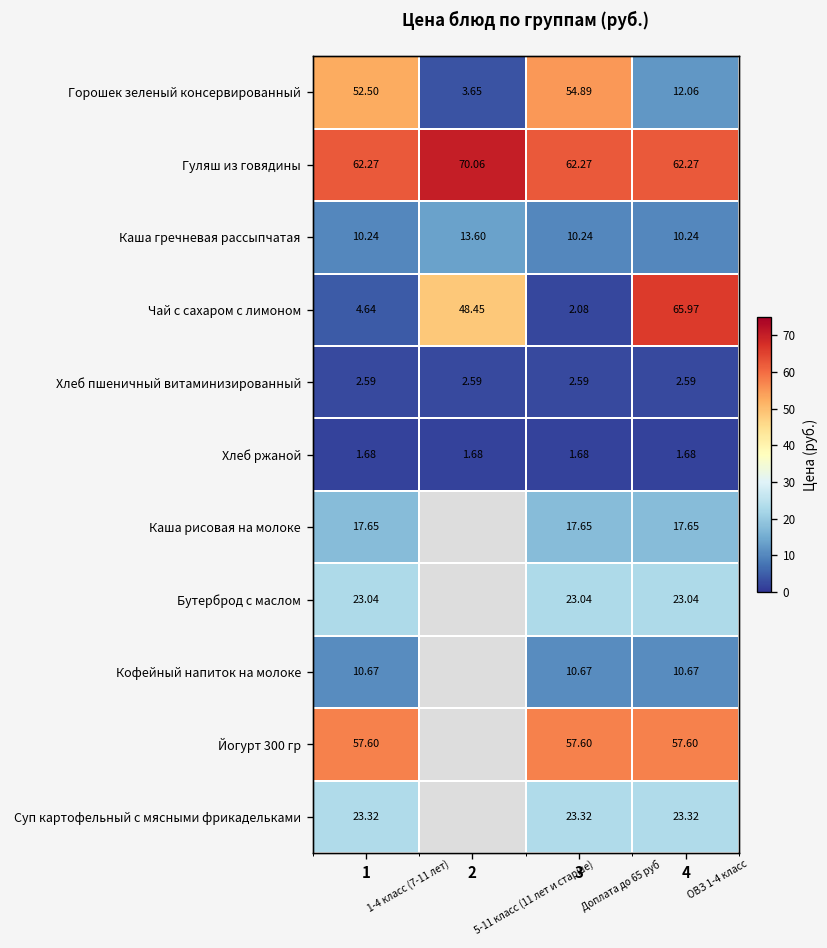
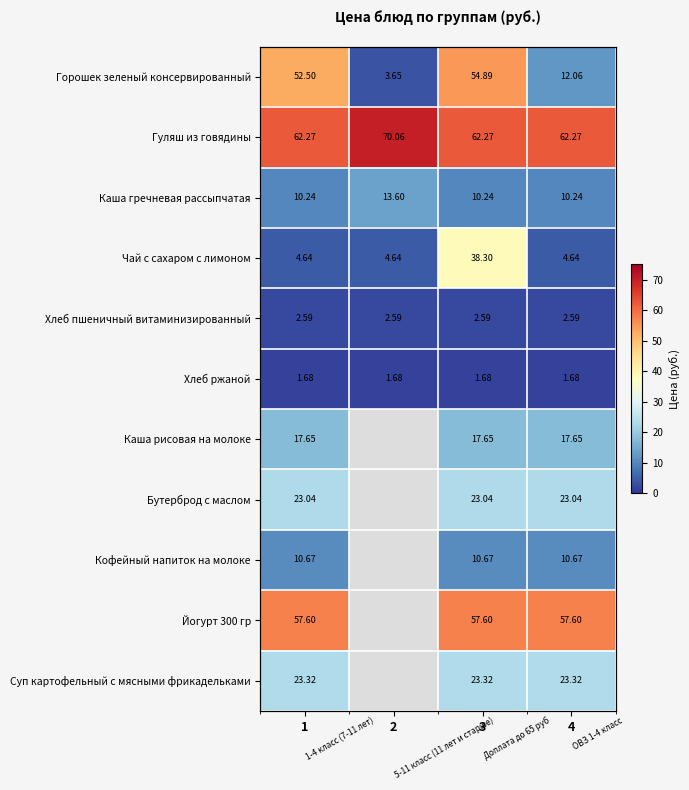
Чай с сахаром с лимоном, 2: 48.45 -> 4.64
Чай с сахаром с лимоном, 3: 2.08 -> 38.30
Чай с сахаром с лимоном, 4: 65.97 -> 4.64
